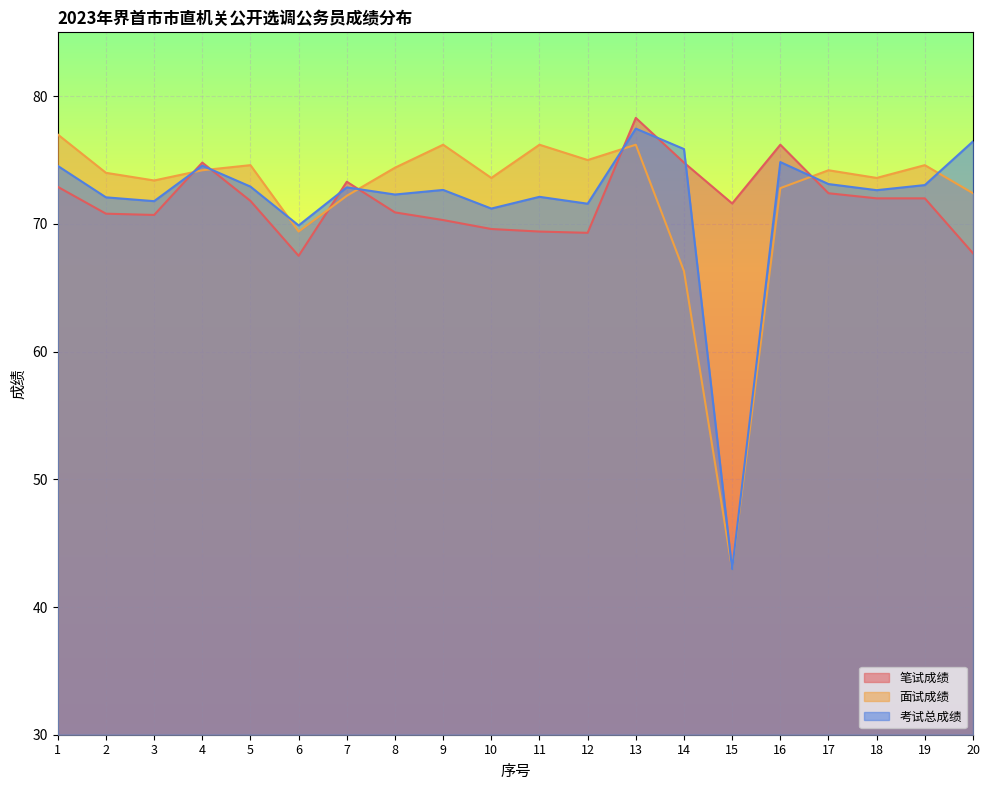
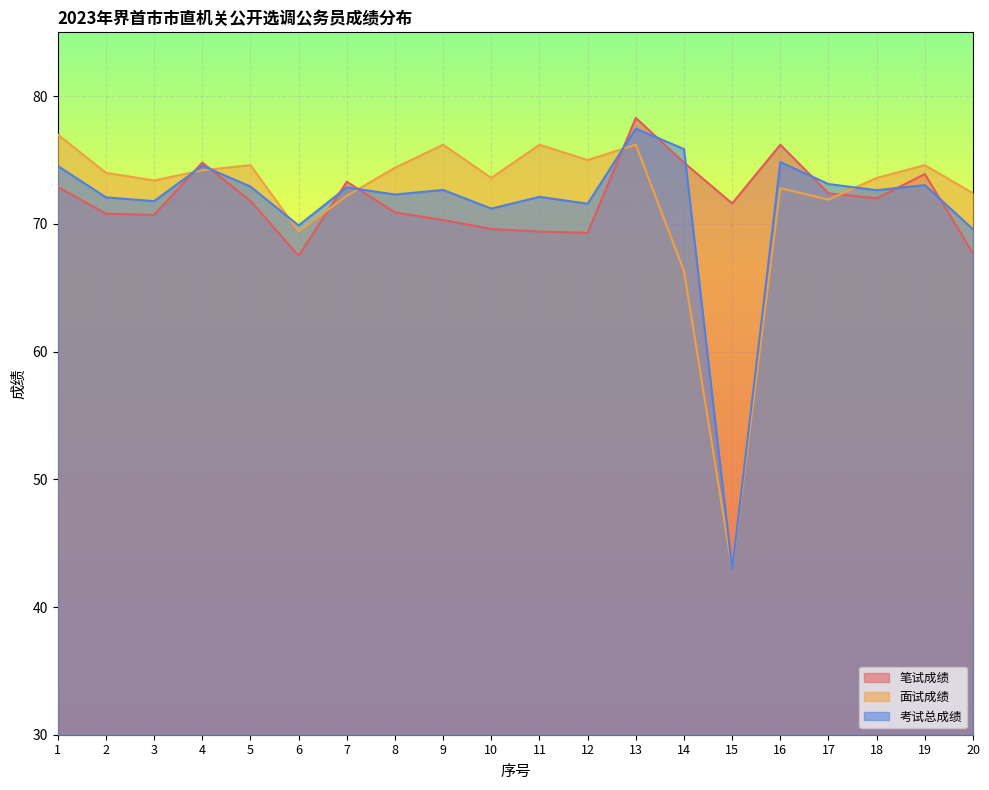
面试成绩, 17: 74.2 -> 71.9
笔试成绩, 19: 72.0 -> 73.9
考试总成绩, 20: 76.5 -> 69.6
